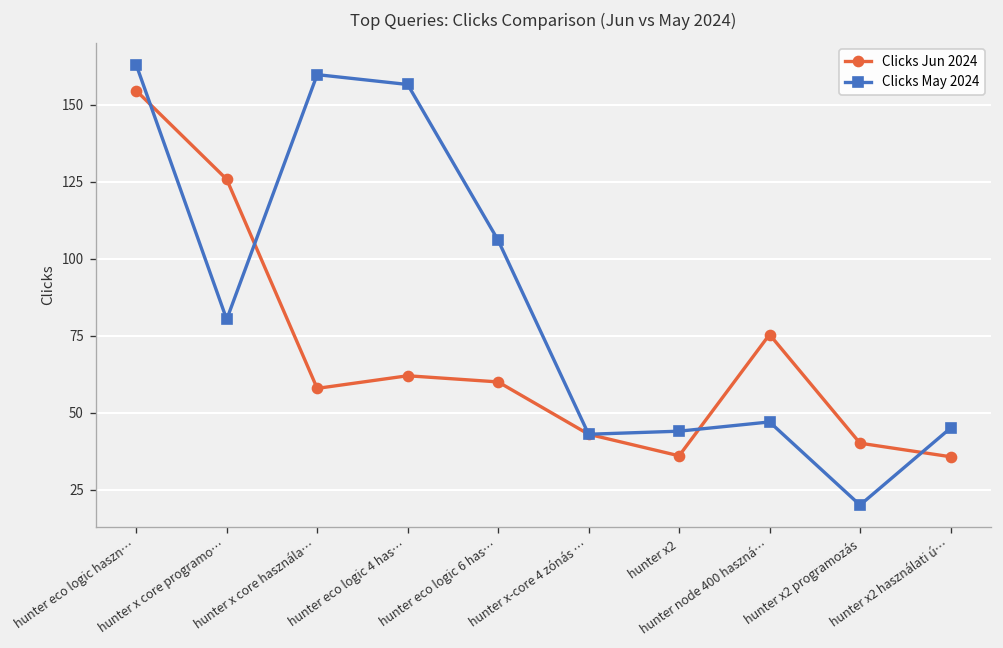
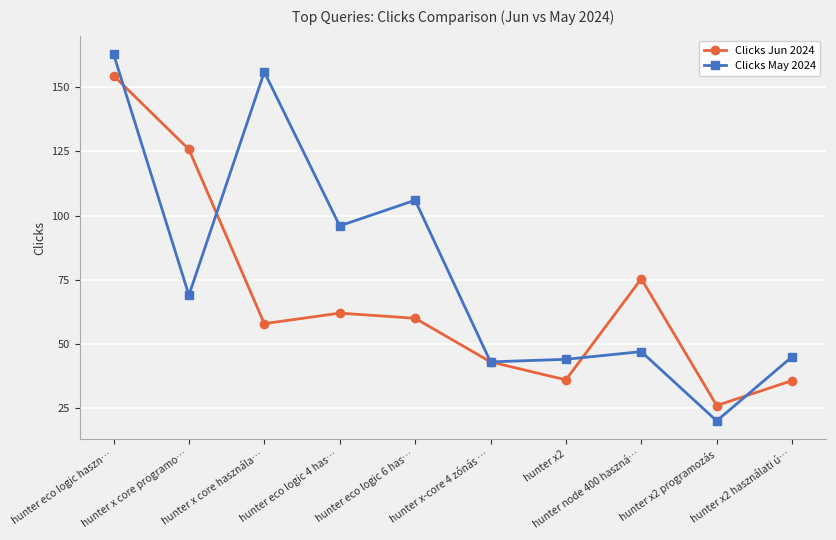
Clicks May 2024, hunter x core programo…: 80 -> 69
Clicks May 2024, hunter x core használa…: 160 -> 156
Clicks May 2024, hunter eco logic 4 has…: 157 -> 96
Clicks Jun 2024, hunter x2 programozás: 40 -> 26
